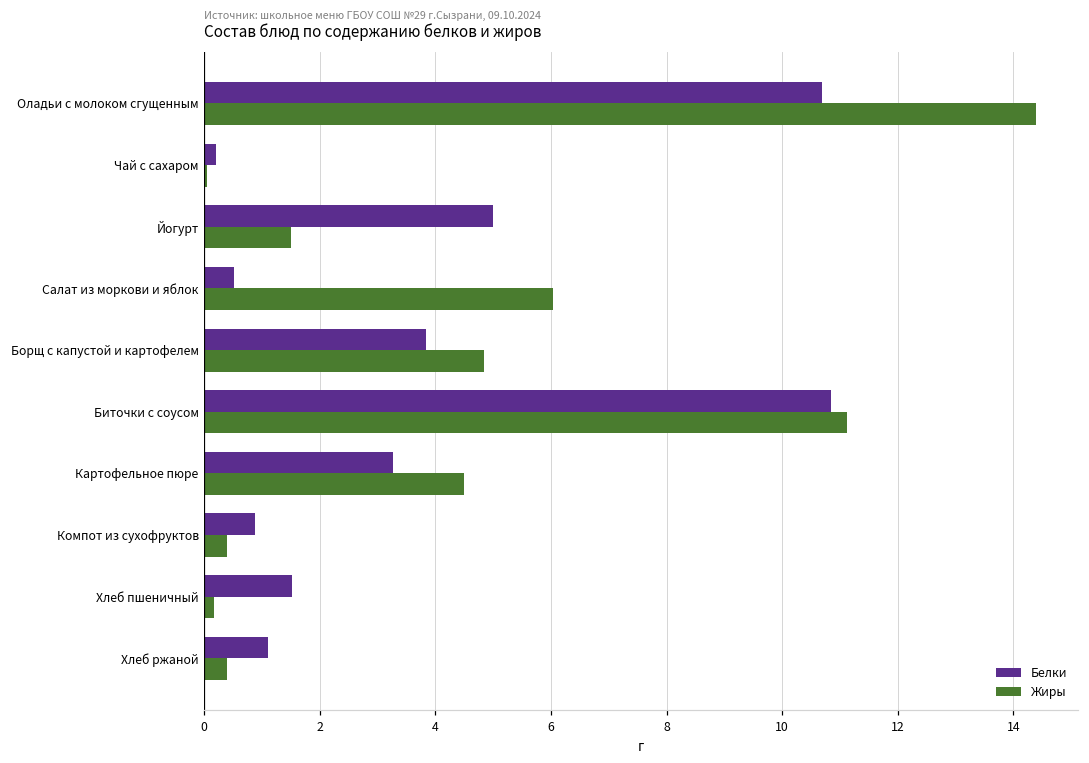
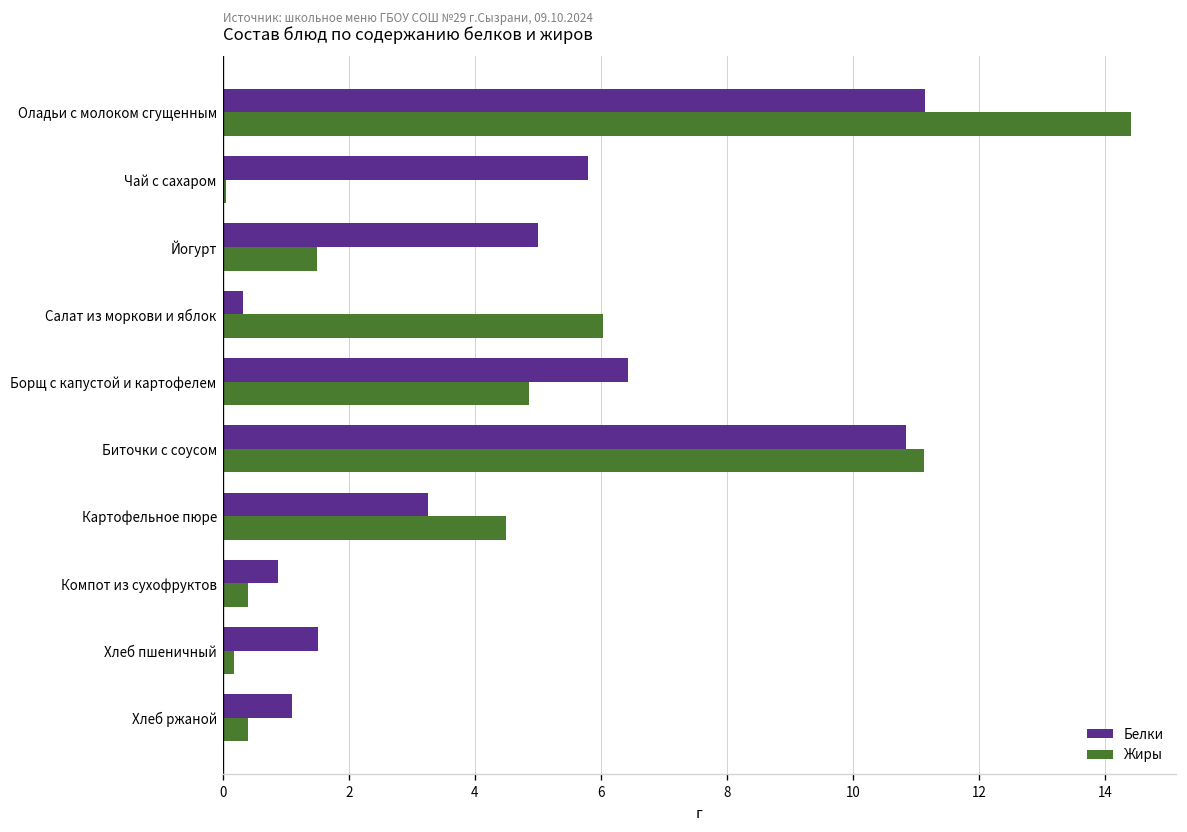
Белки, Оладьи с молоком сгущенным: 10.7 -> 11.1
Белки, Чай с сахаром: 0.2 -> 5.8
Белки, Салат из моркови и яблок: 0.5 -> 0.3
Белки, Борщ с капустой и картофелем: 3.8 -> 6.4
